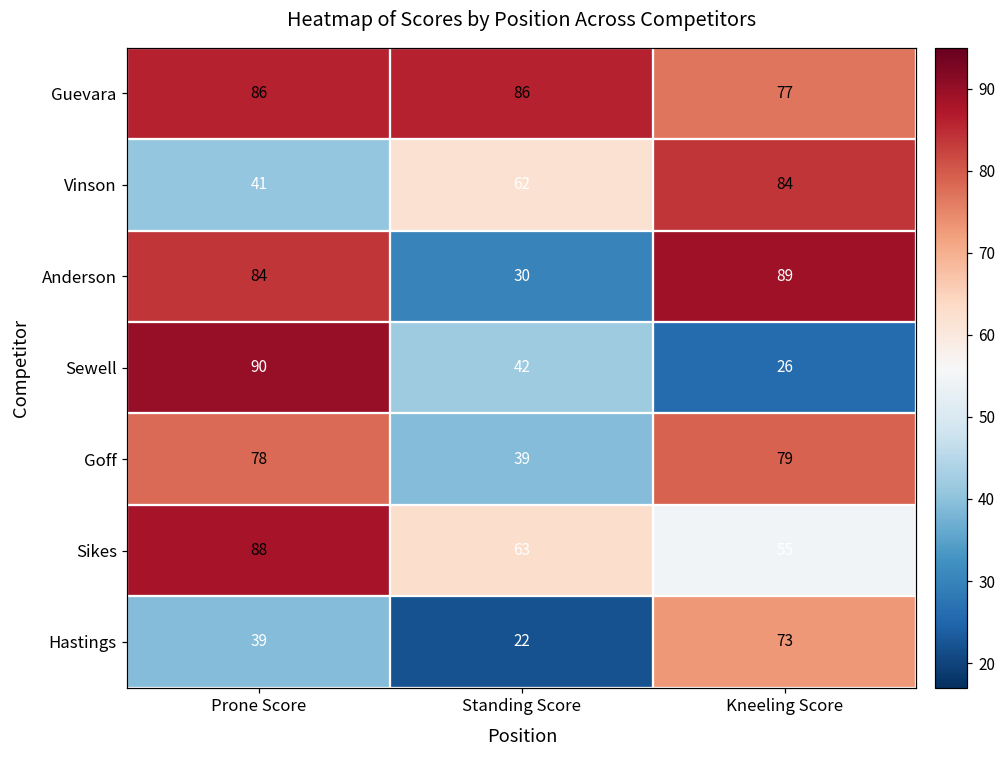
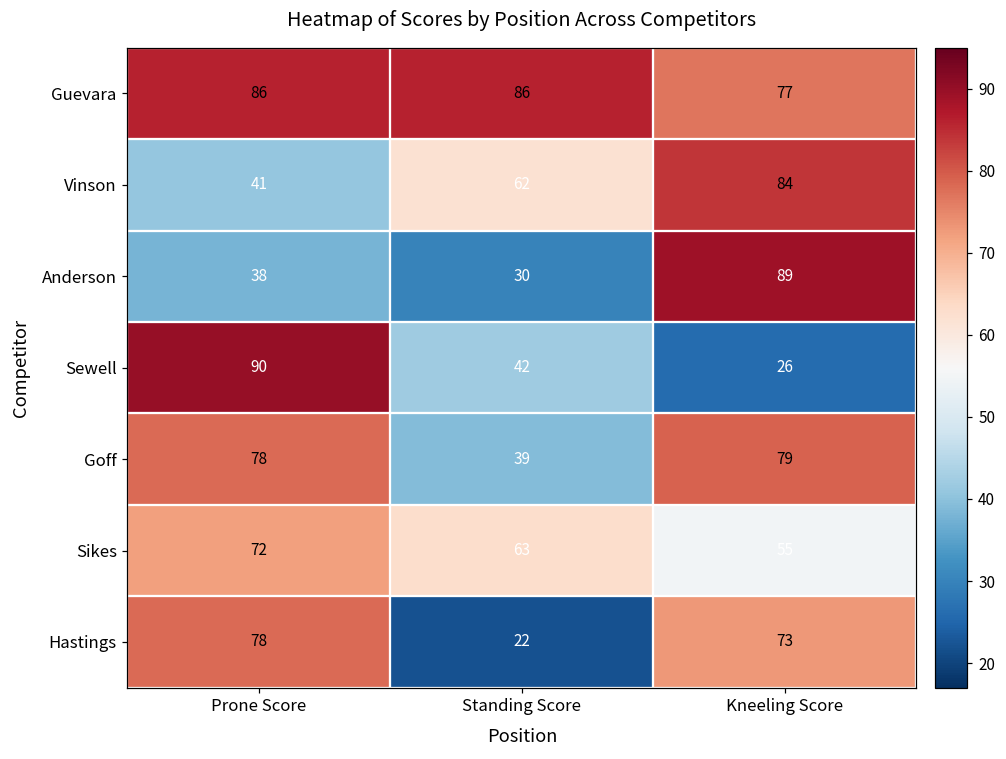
Anderson, Prone Score: 84 -> 38
Sikes, Prone Score: 88 -> 72
Hastings, Prone Score: 39 -> 78
